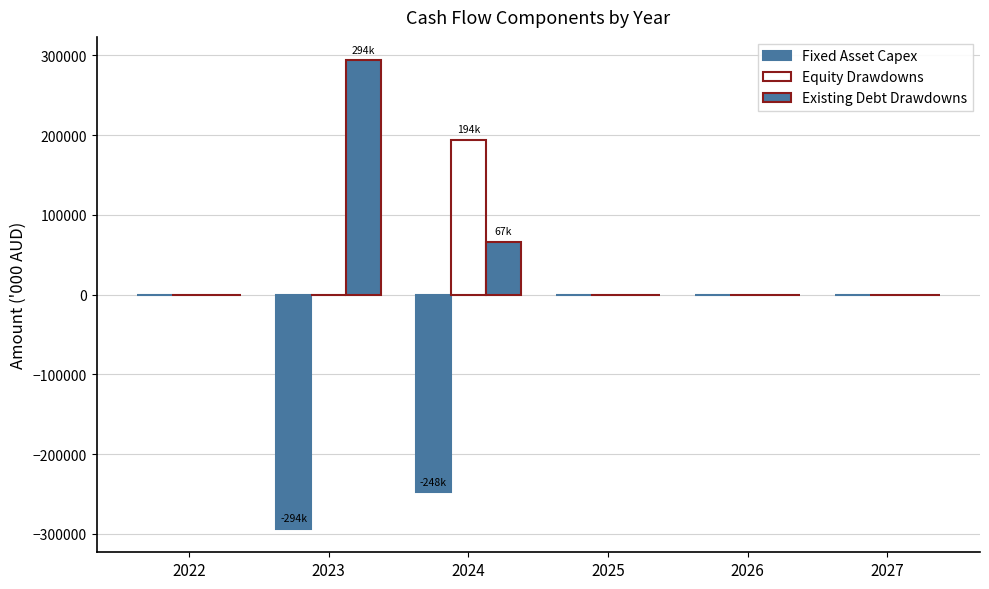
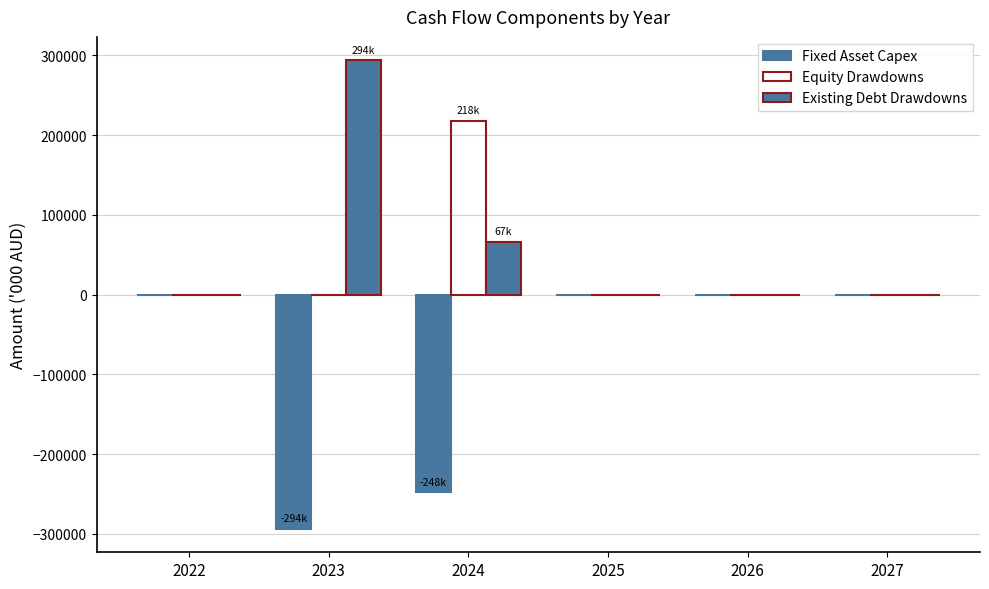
Equity Drawdowns, 2024: 194k -> 218k
